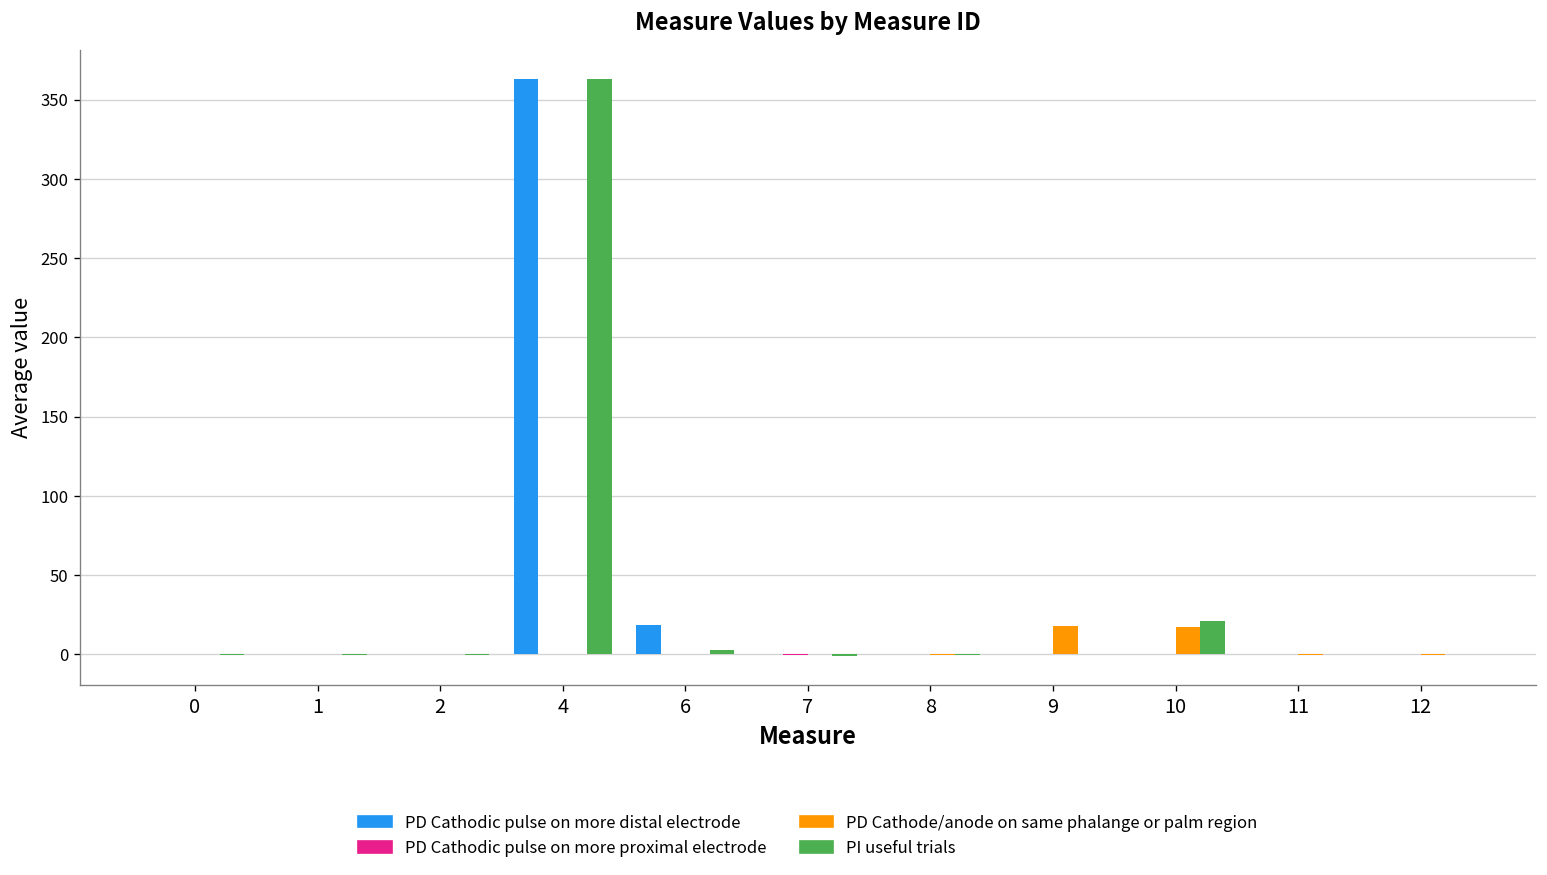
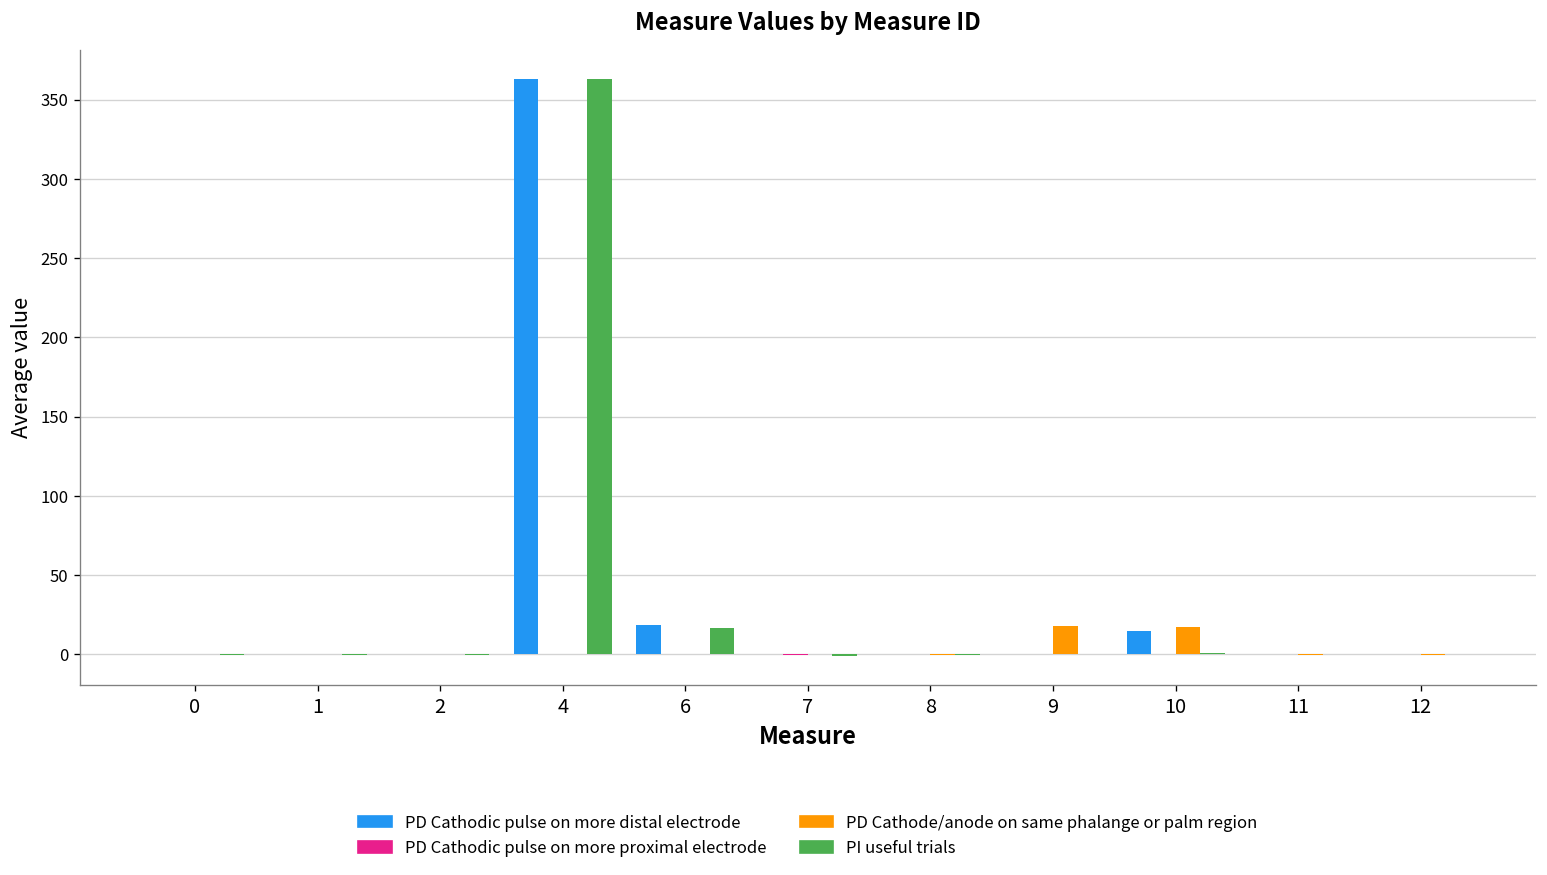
PI useful trials, 6: 3 -> 17
PD Cathodic pulse on more distal electrode, 10: 0 -> 15
PI useful trials, 10: 21 -> 1
